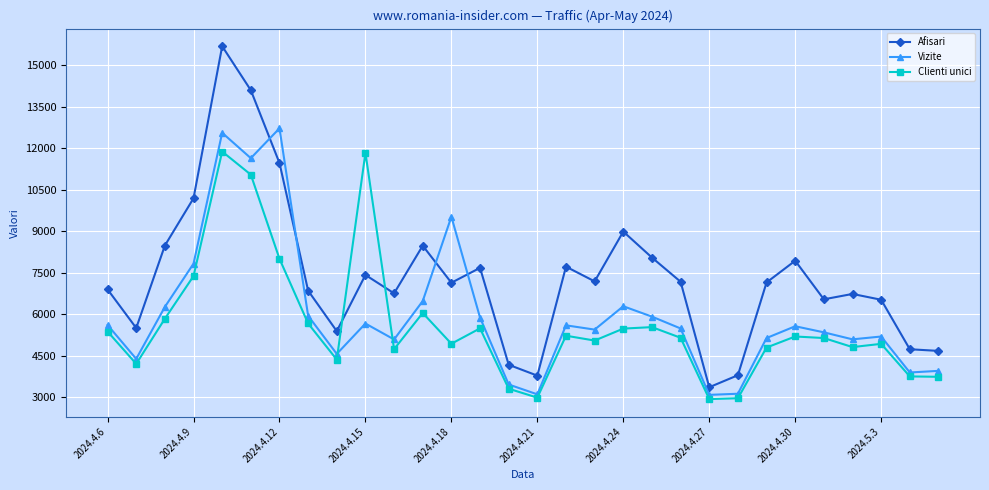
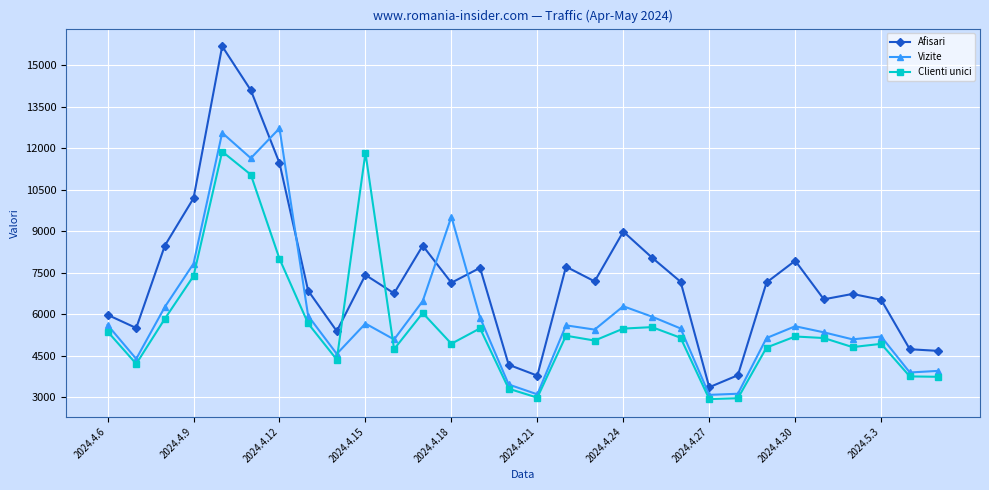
Afisari, 2024.4.6: 6900 -> 6000
